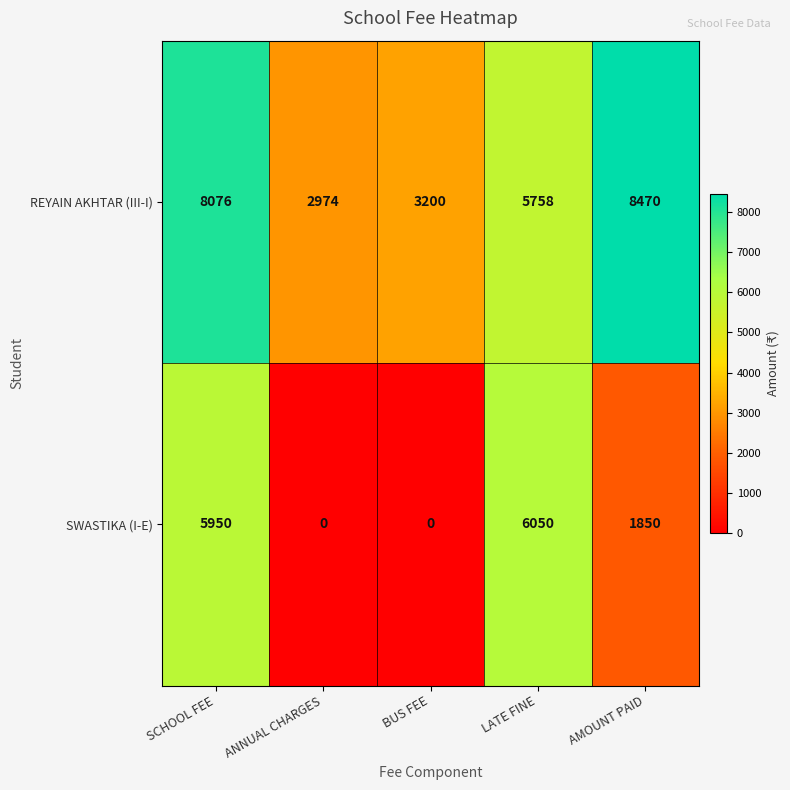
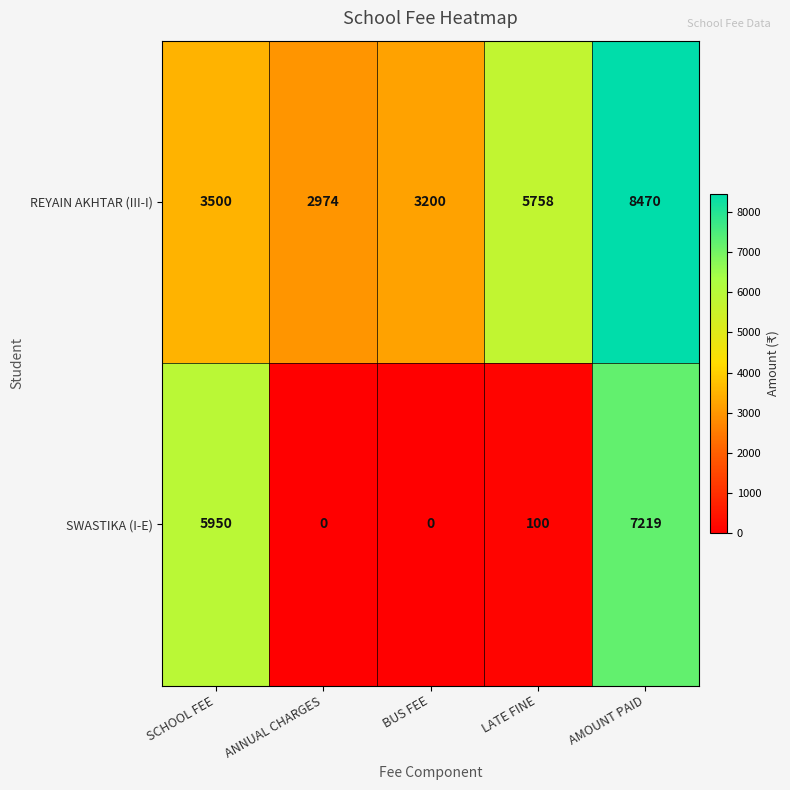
REYAIN AKHTAR (III-I), SCHOOL FEE: 8076 -> 3500
SWASTIKA (I-E), LATE FINE: 6050 -> 100
SWASTIKA (I-E), AMOUNT PAID: 1850 -> 7219
